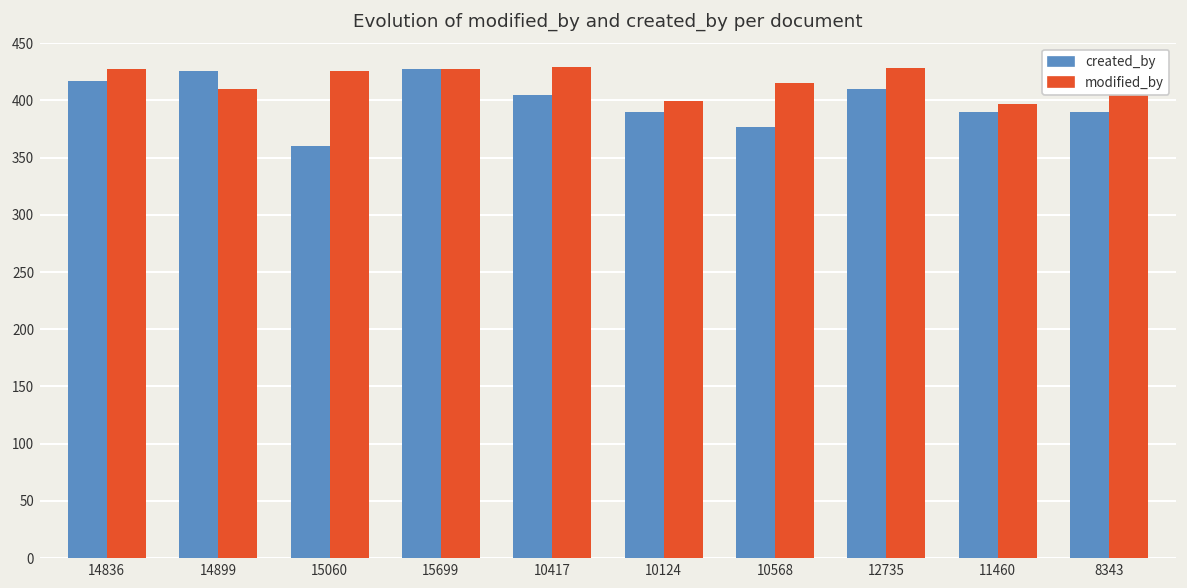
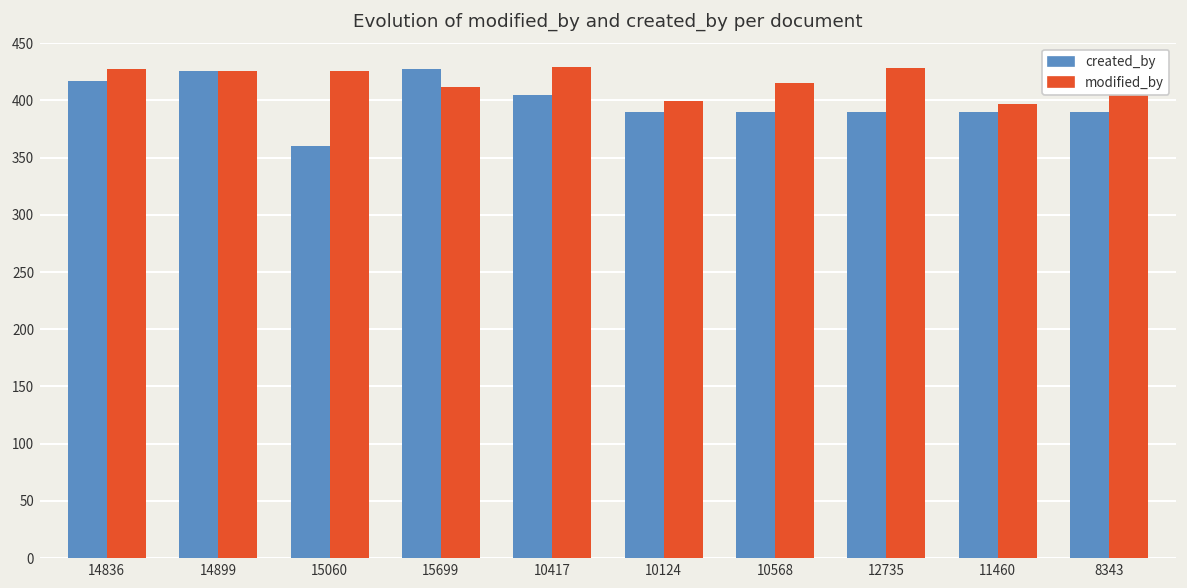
modified_by, 14899: 410 -> 430
modified_by, 15699: 430 -> 410
created_by, 10568: 380 -> 390
created_by, 12735: 410 -> 390
